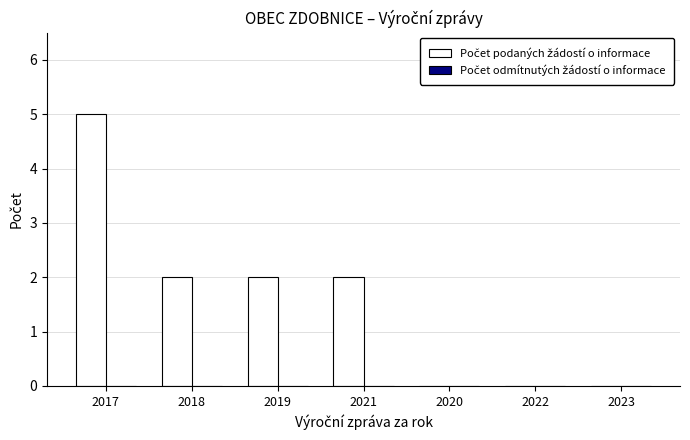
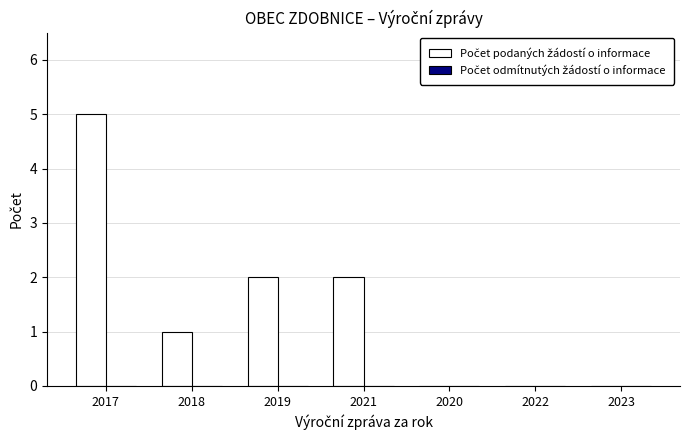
Počet podaných žádostí o informace, 2018: 2 -> 1
